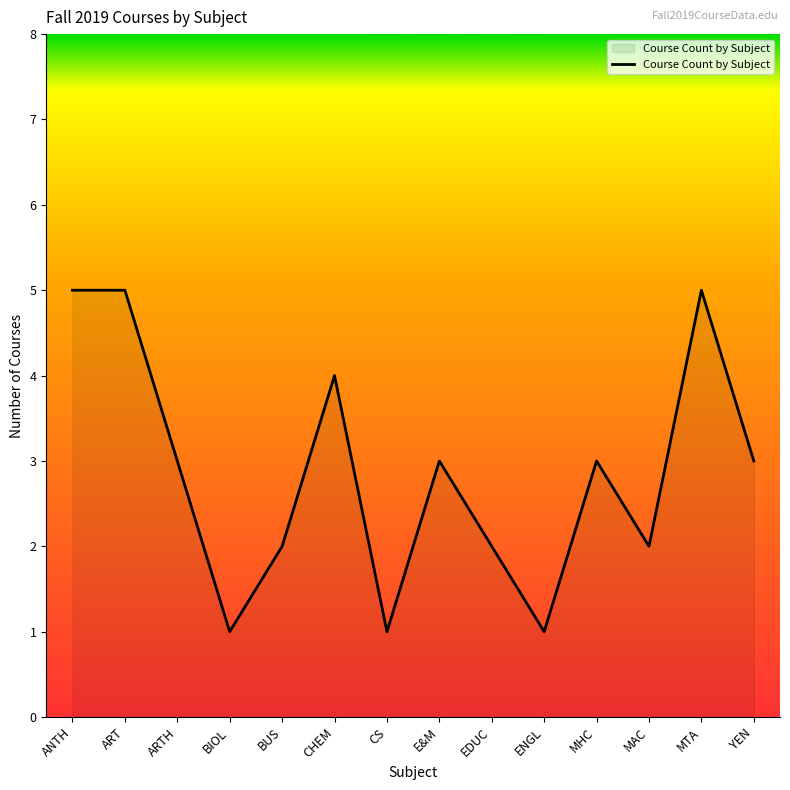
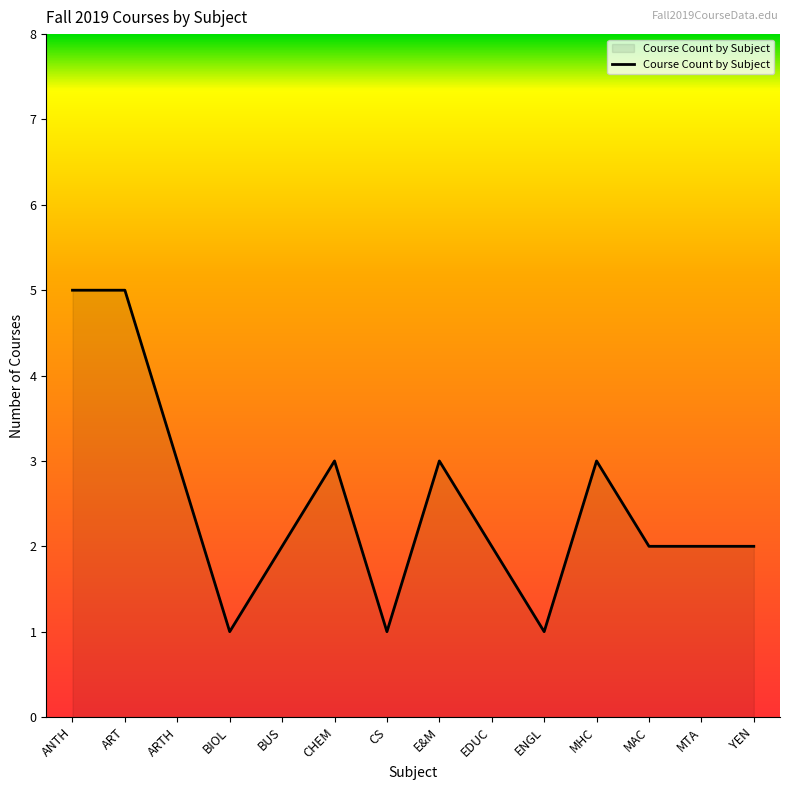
CHEM: 4 -> 3
MTA: 5 -> 2
YEN: 3 -> 2
